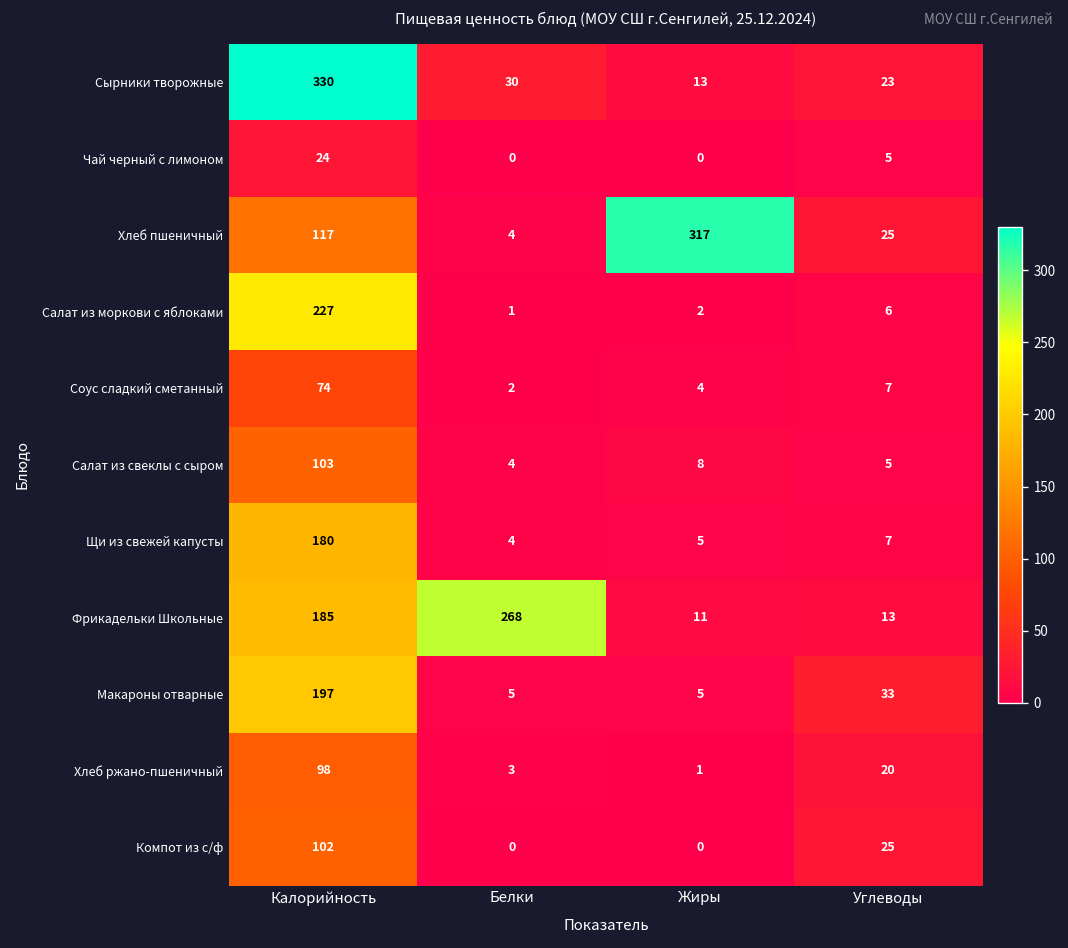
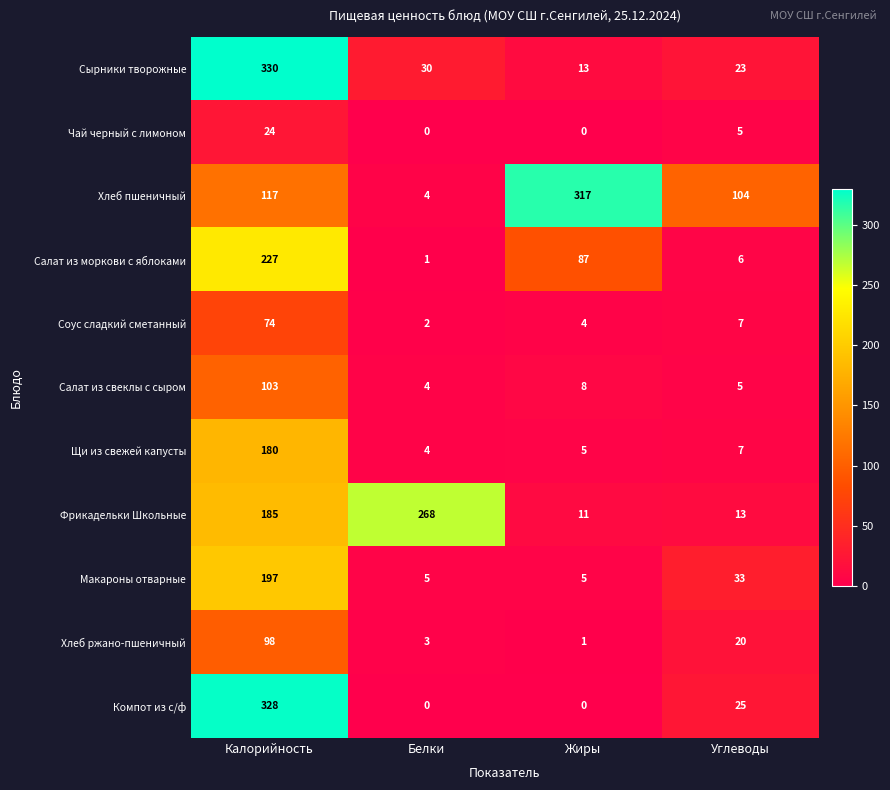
Хлеб пшеничный, Углеводы: 25 -> 104
Салат из моркови с яблоками, Жиры: 2 -> 87
Компот из с/ф, Калорийность: 102 -> 328
